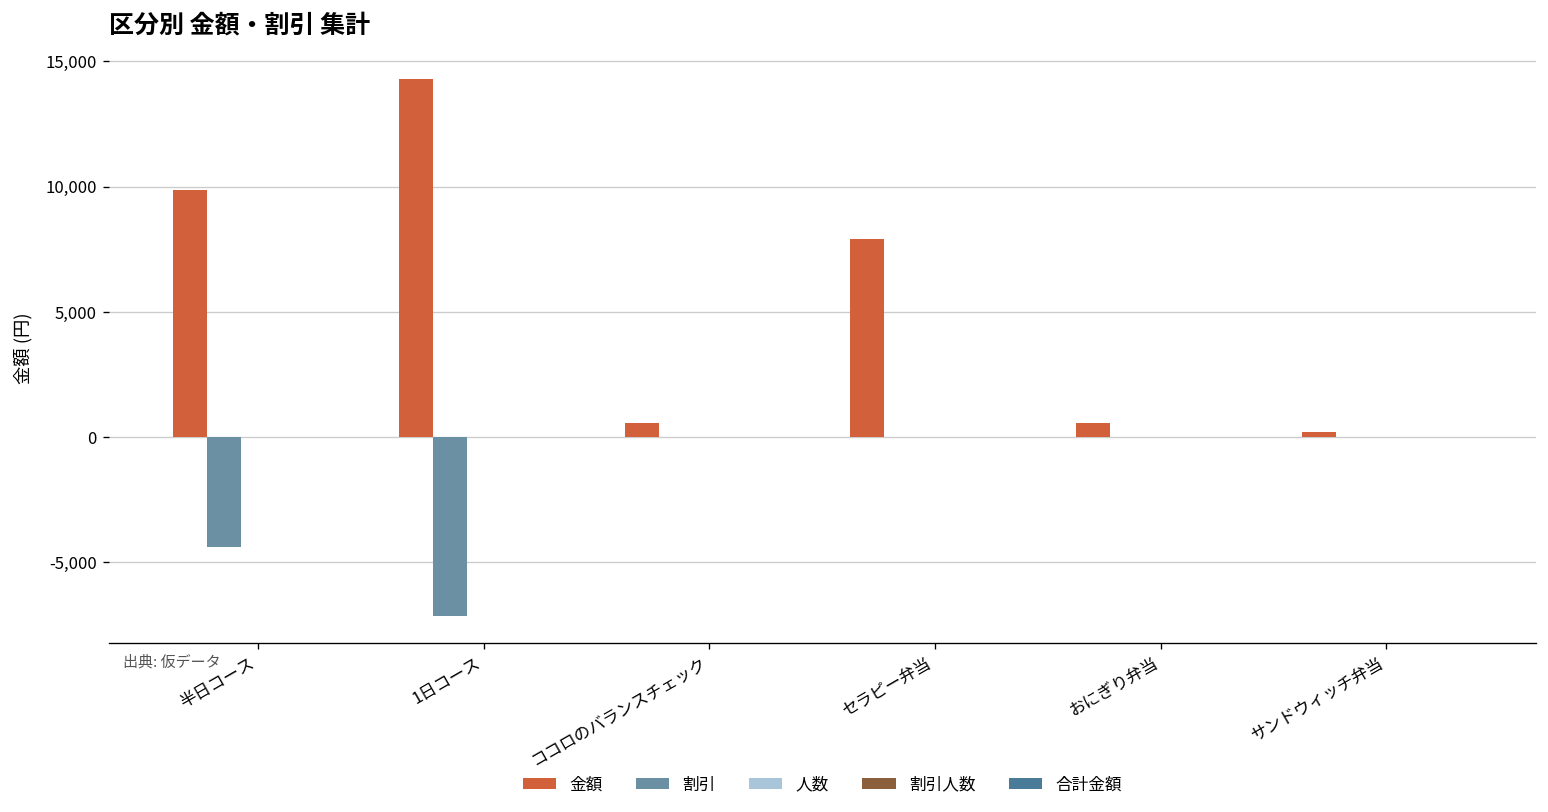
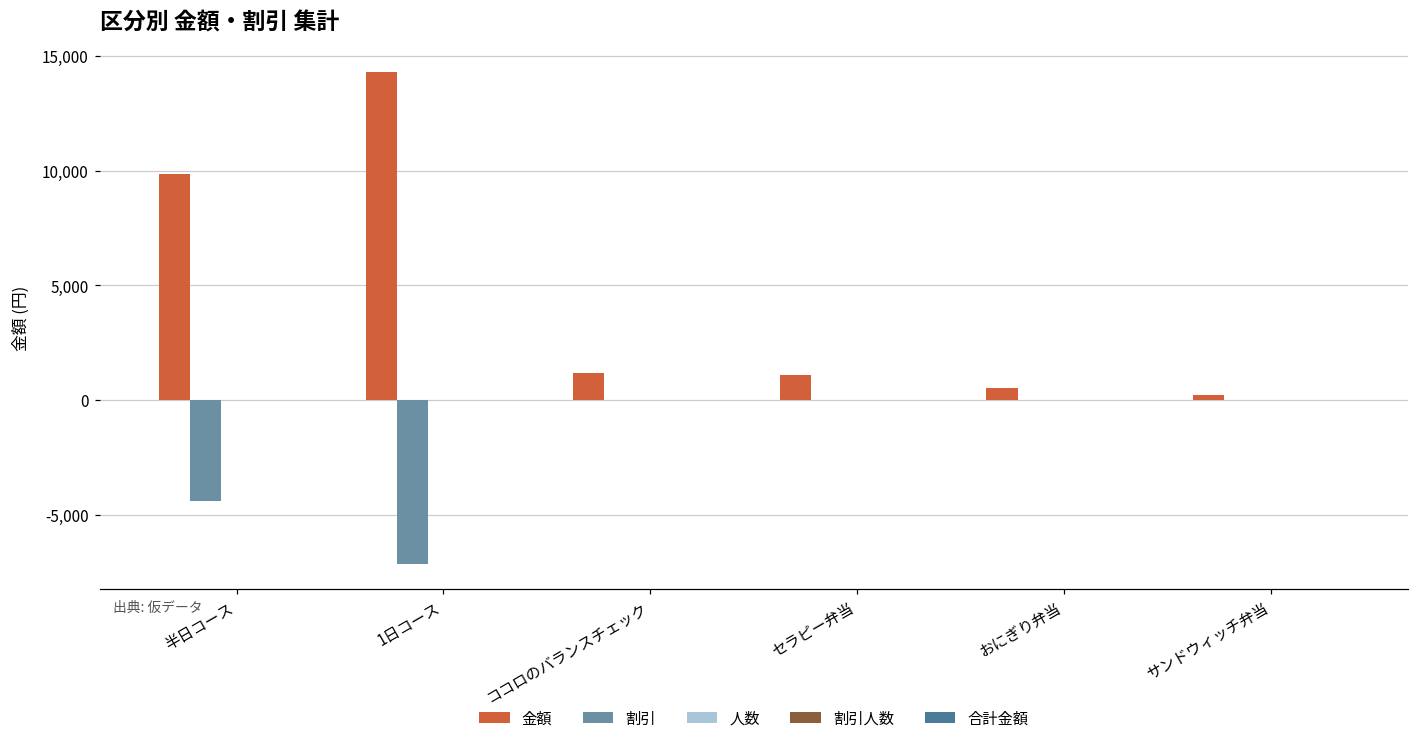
金額, ココロのバランスチェック: 600 -> 1,200
金額, セラピー弁当: 7,900 -> 1,100
